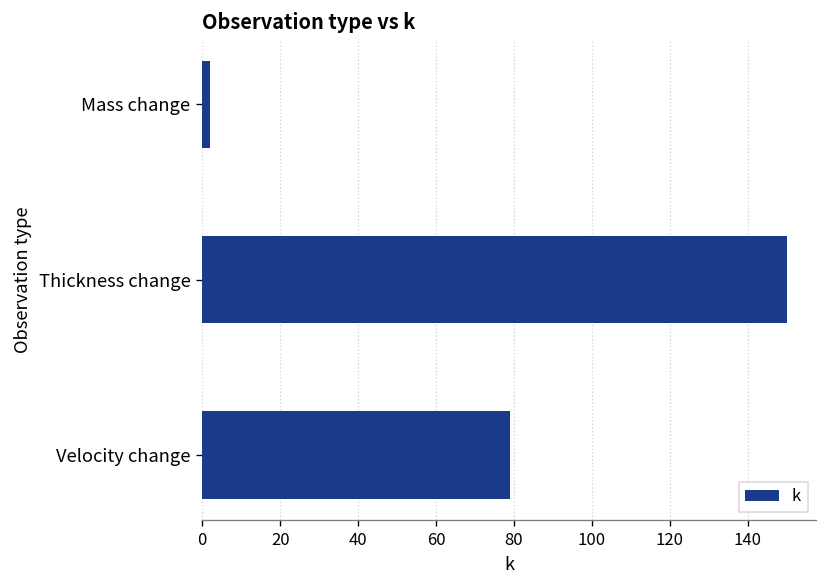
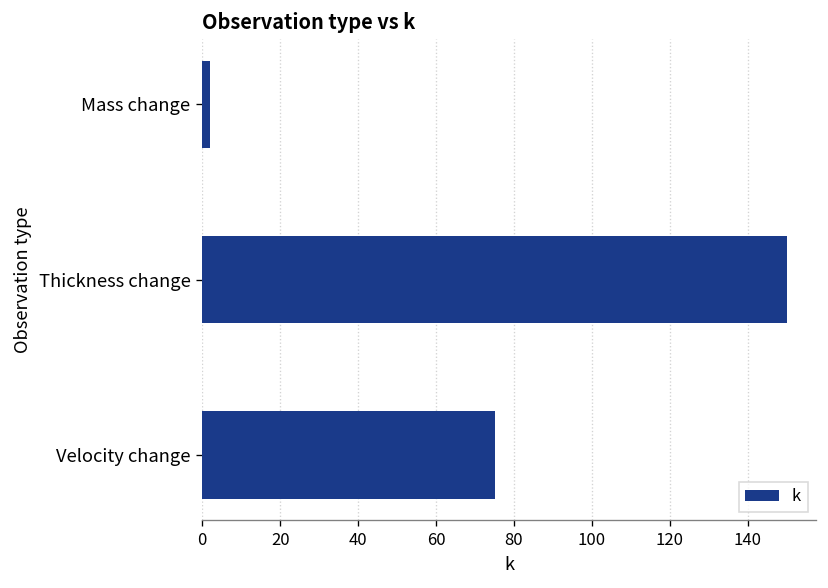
Velocity change: 79 -> 75
